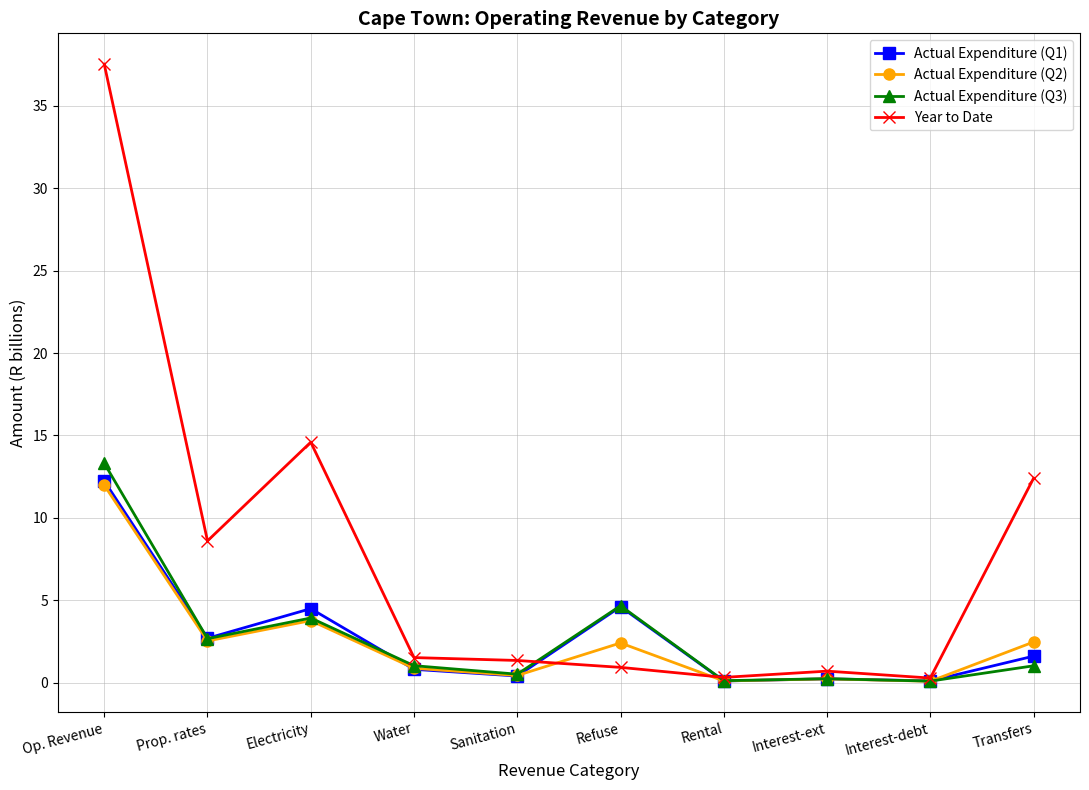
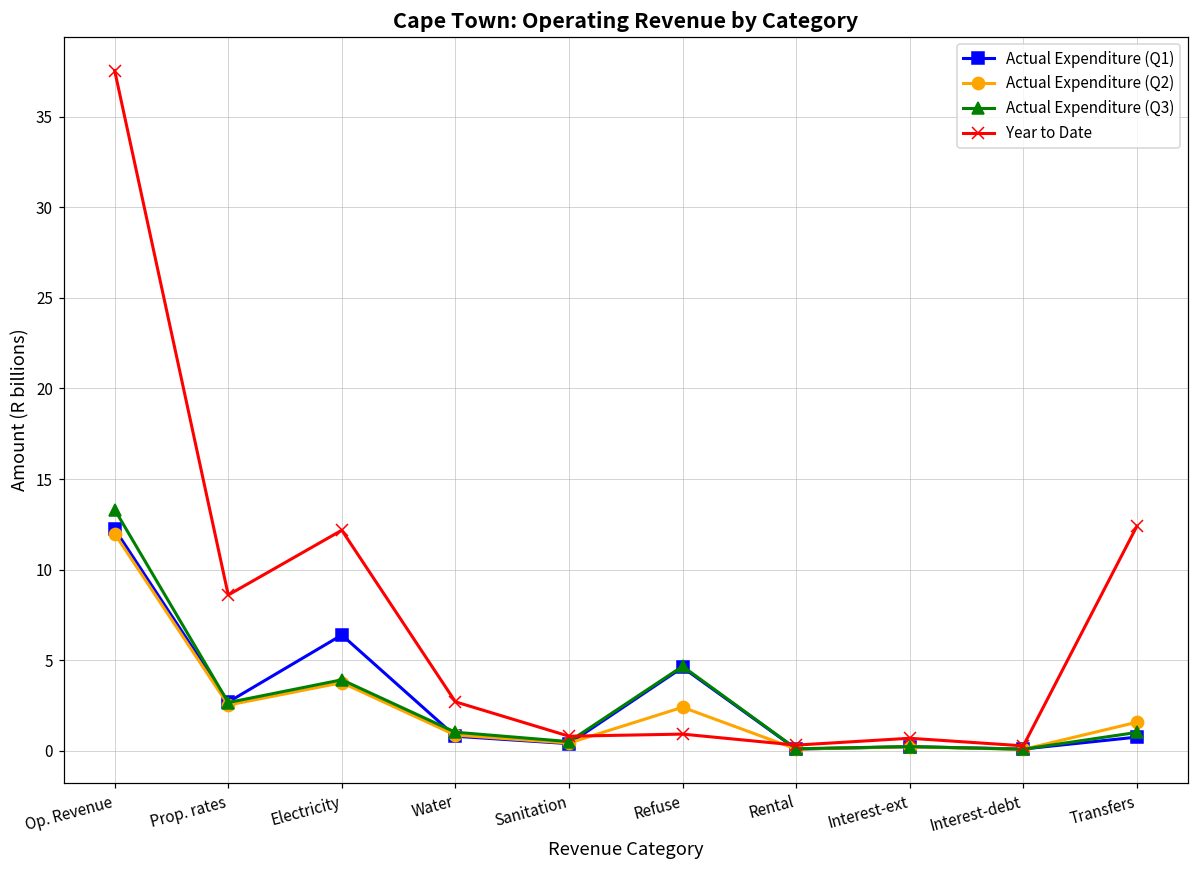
Actual Expenditure (Q1), Electricity: 4.5 -> 6.4
Year to Date, Electricity: 14.6 -> 12.2
Year to Date, Water: 1.5 -> 2.7
Year to Date, Sanitation: 1.3 -> 0.8
Actual Expenditure (Q1), Transfers: 1.6 -> 0.8
Actual Expenditure (Q2), Transfers: 2.5 -> 1.6
